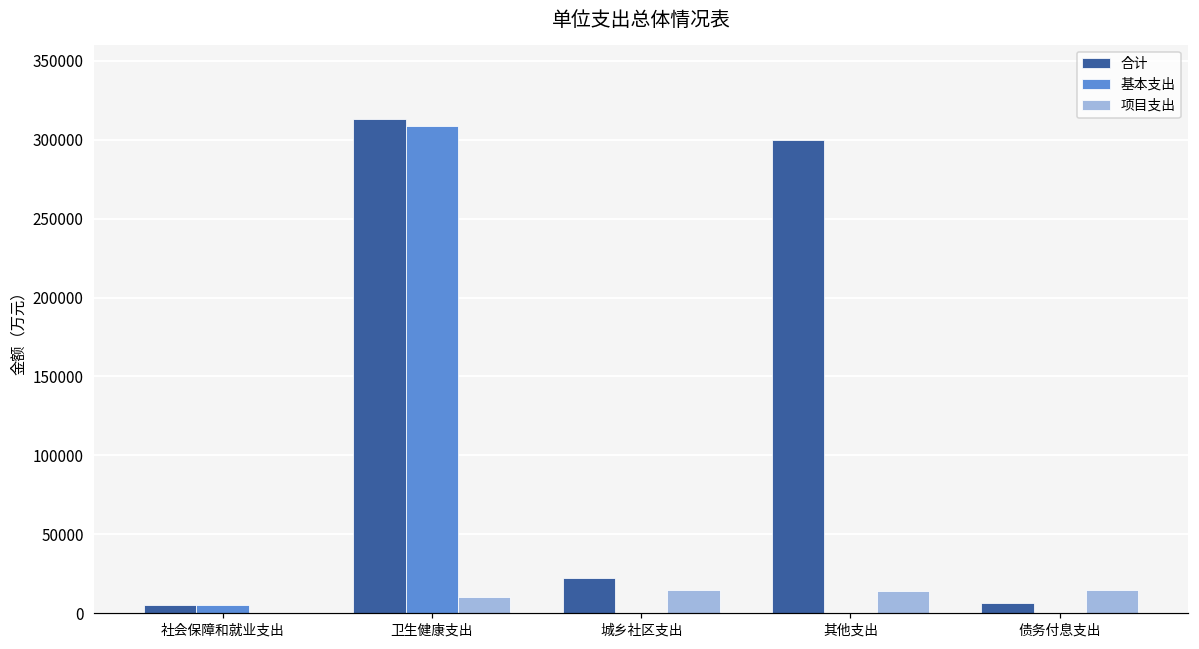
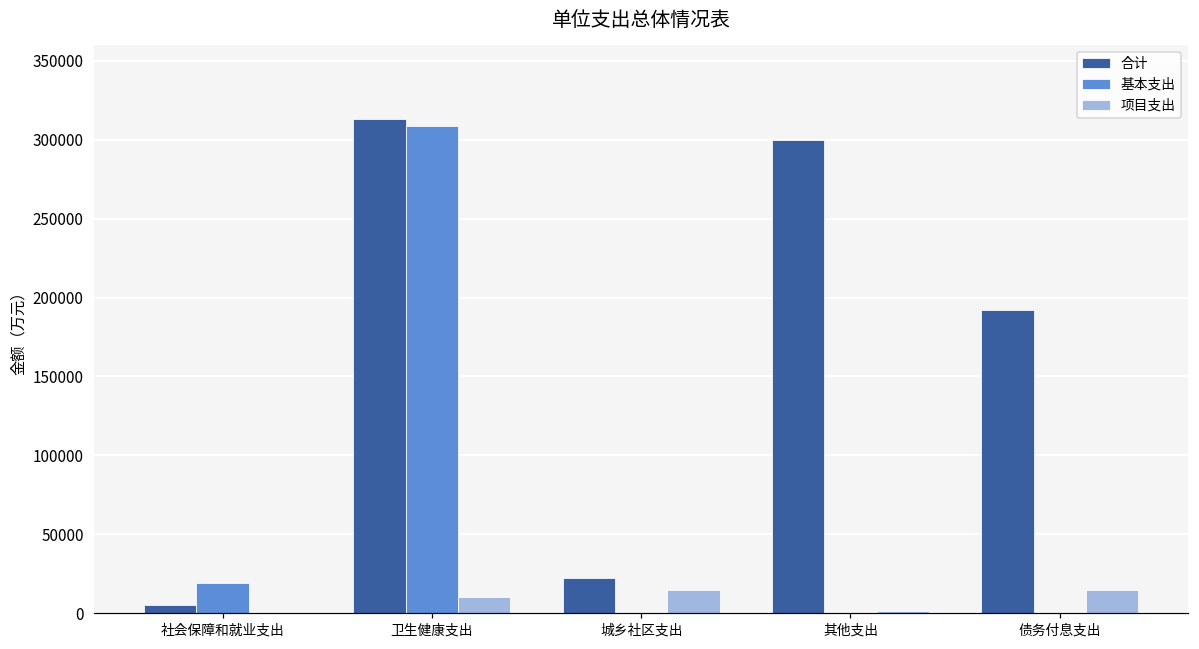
基本支出, 社会保障和就业支出: 5000 -> 19000
项目支出, 其他支出: 14000 -> 1000
合计, 债务付息支出: 6000 -> 192000
